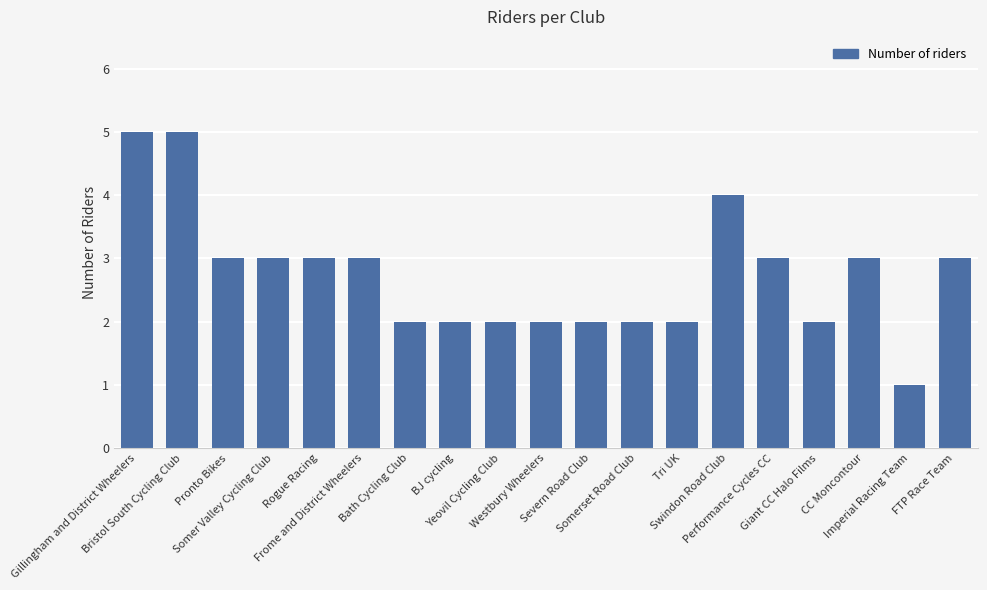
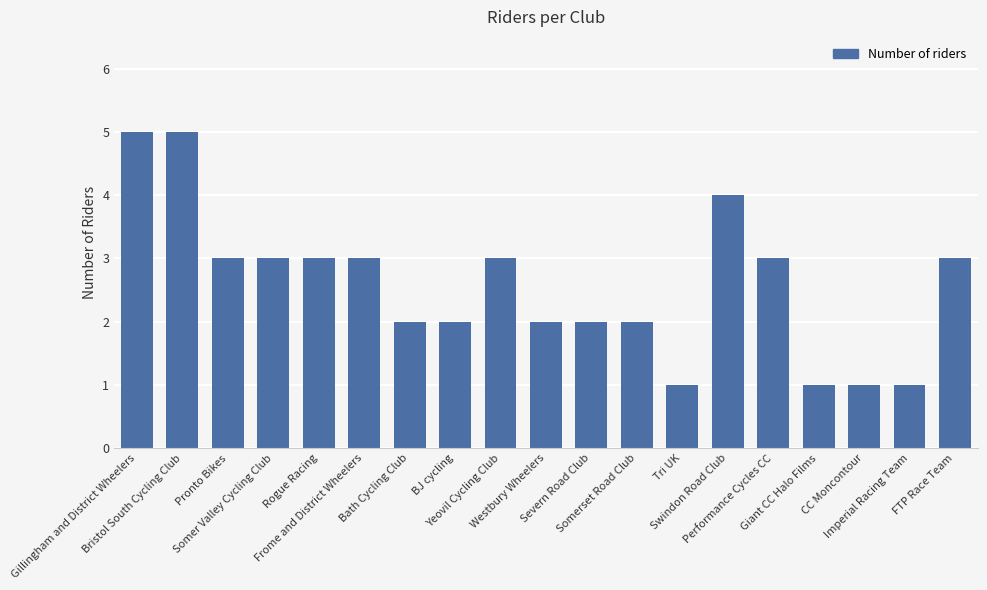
Yeovil Cycling Club: 2 -> 3
Tri UK: 2 -> 1
Giant CC Halo Films: 2 -> 1
CC Moncontour: 3 -> 1
